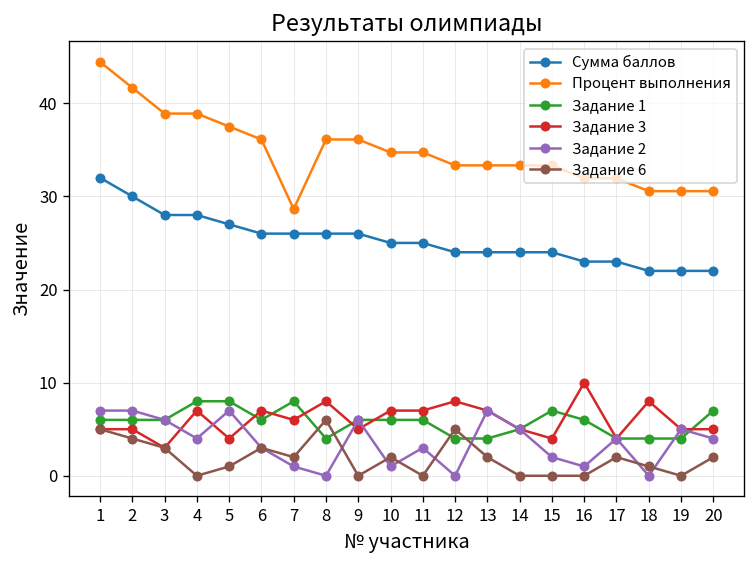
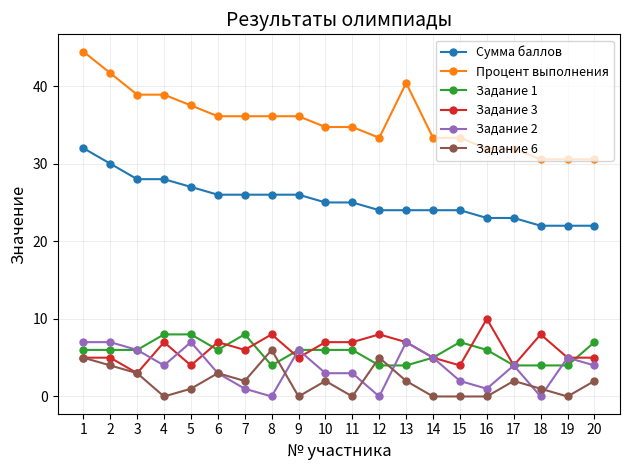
Процент выполнения, 7: 29 -> 36
Задание 2, 10: 1 -> 3
Процент выполнения, 13: 33 -> 40
